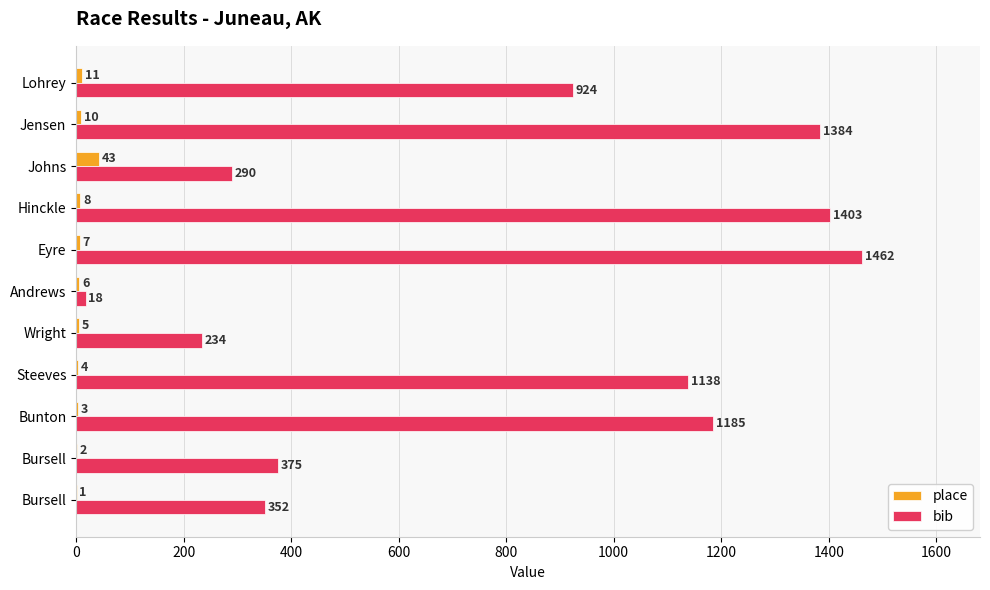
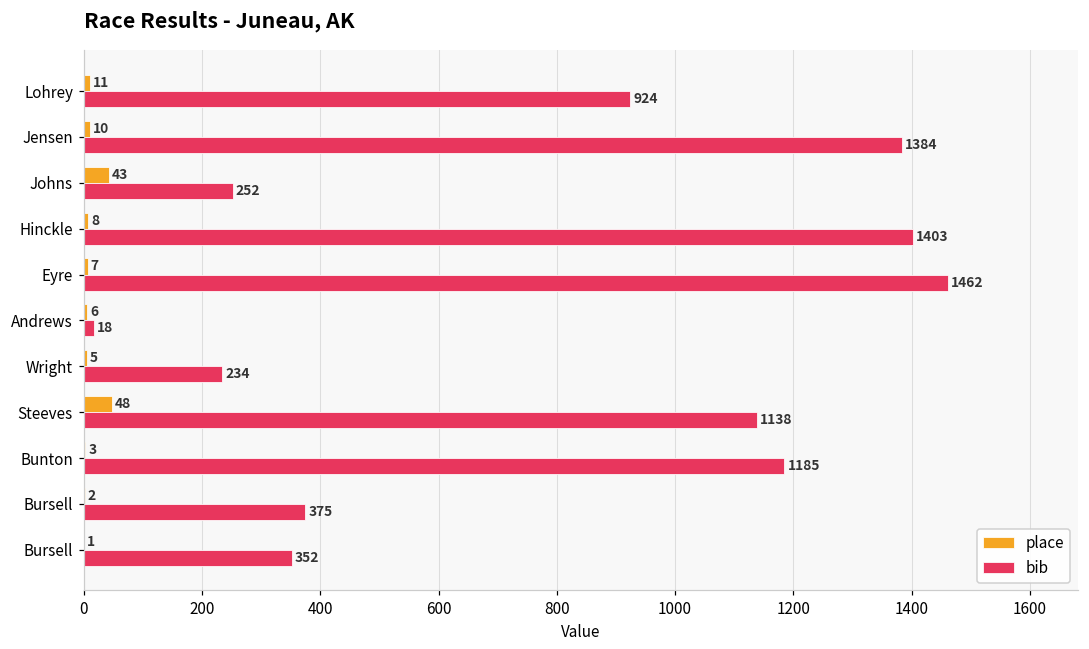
bib, Johns: 290 -> 252
place, Steeves: 4 -> 48
